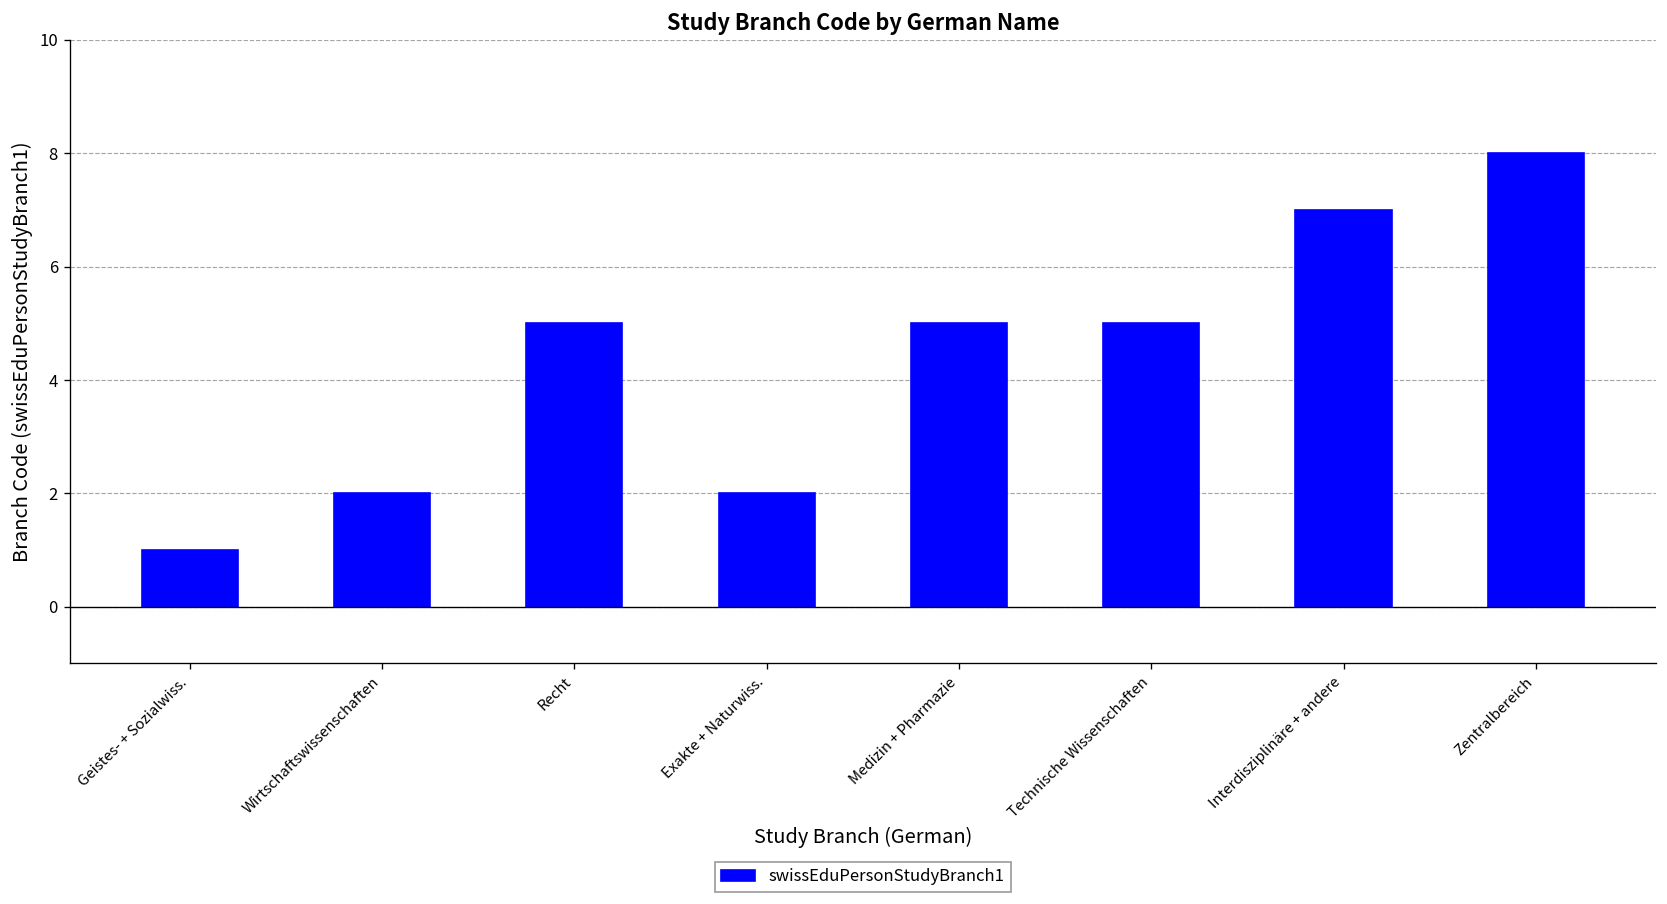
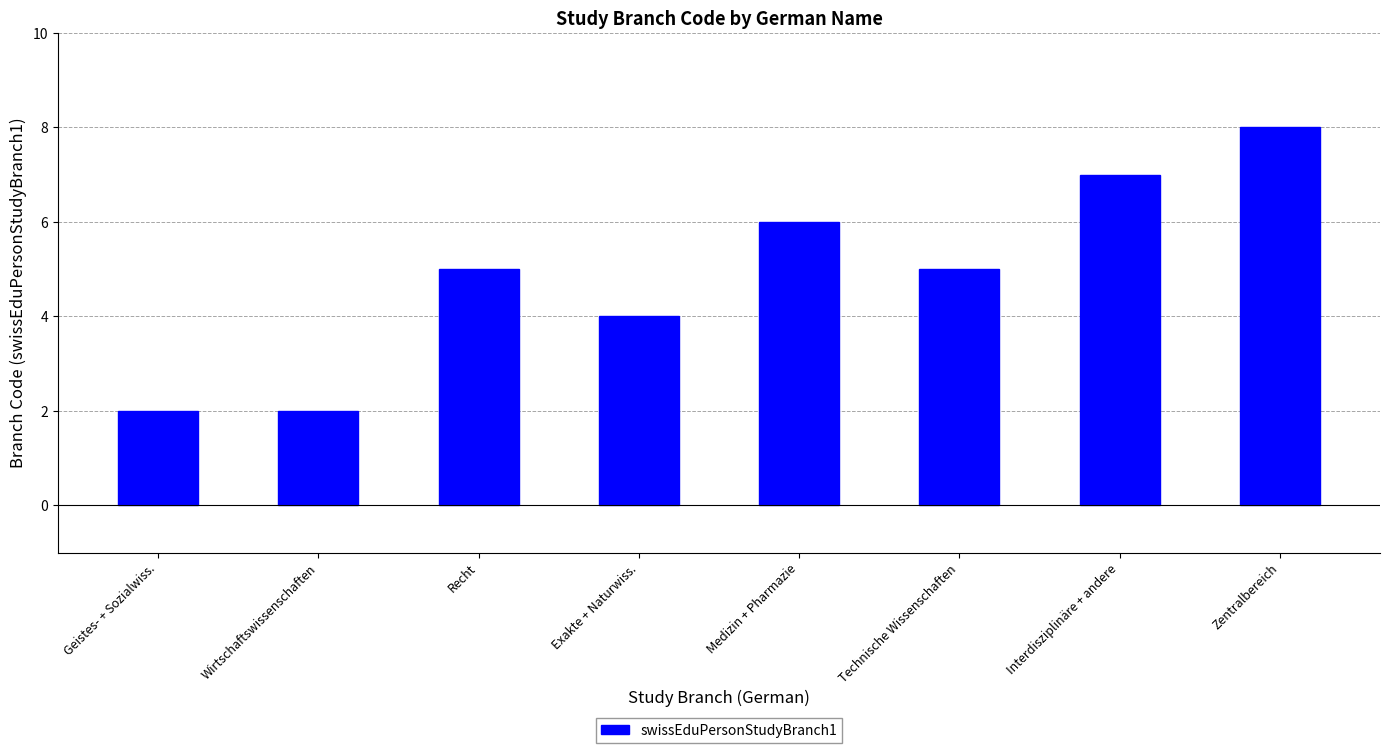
Geistes- + Sozialwiss.: 1 -> 2
Exakte + Naturwiss.: 2 -> 4
Medizin + Pharmazie: 5 -> 6
